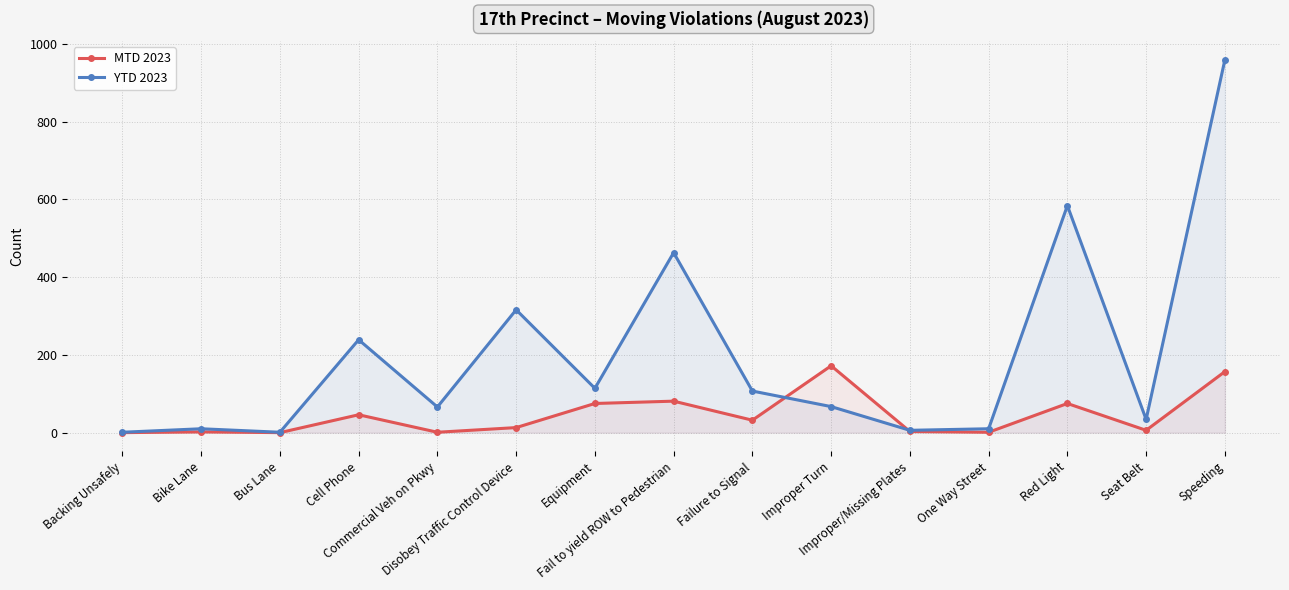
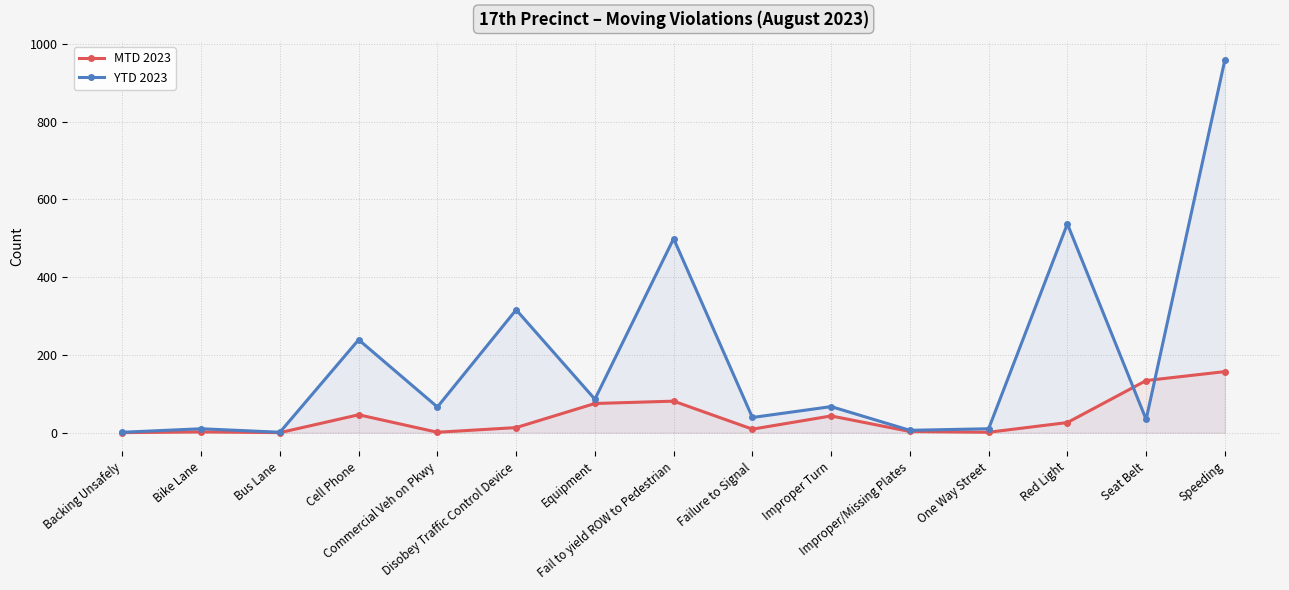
YTD 2023, Equipment: 110 -> 90
YTD 2023, Fail to yield ROW to Pedestrian: 460 -> 500
MTD 2023, Failure to Signal: 30 -> 10
YTD 2023, Failure to Signal: 110 -> 40
MTD 2023, Improper Turn: 170 -> 40
MTD 2023, Red Light: 80 -> 30
YTD 2023, Red Light: 580 -> 540
MTD 2023, Seat Belt: 10 -> 130
